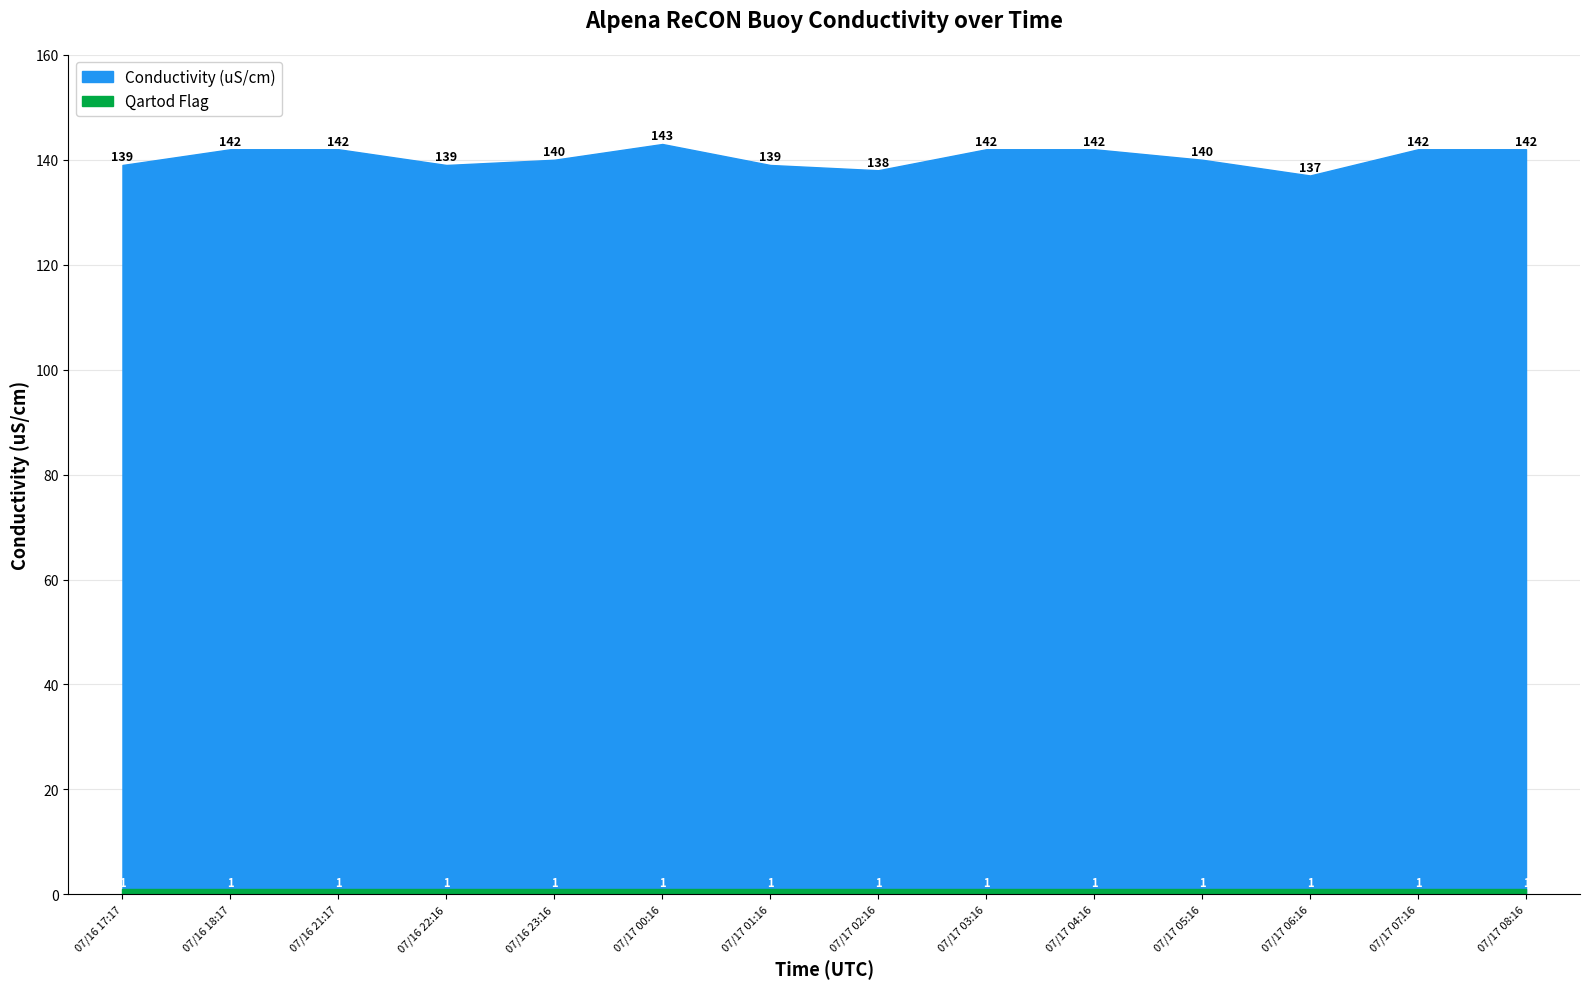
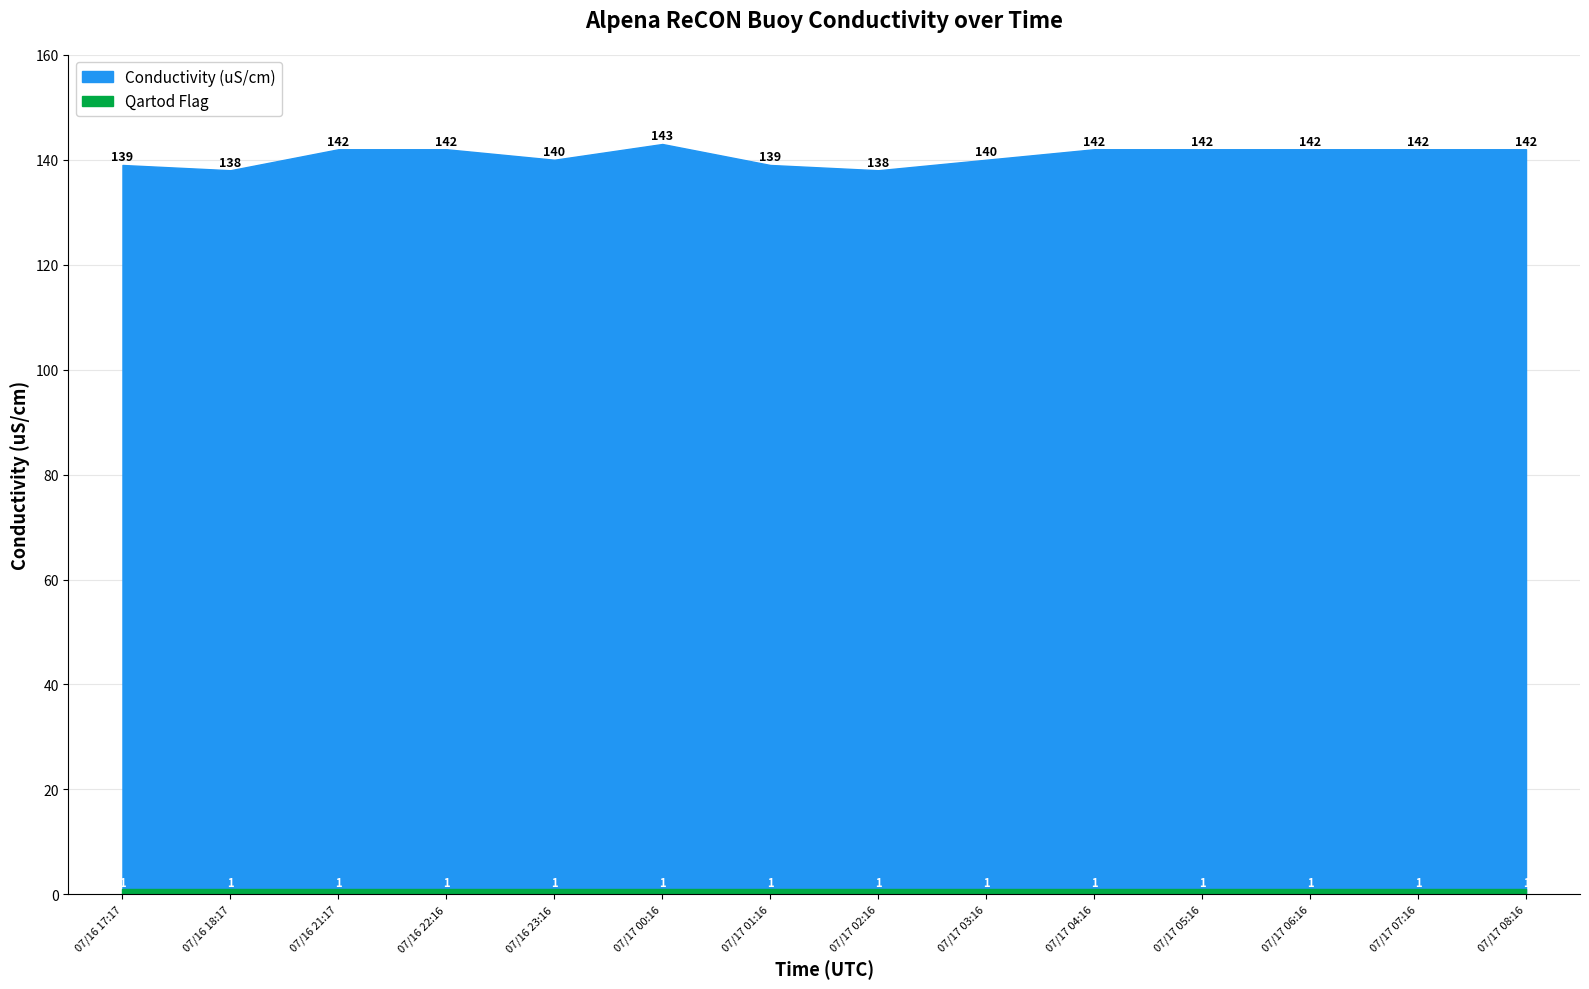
Conductivity (uS/cm), 07/16 18:17: 142 -> 138
Conductivity (uS/cm), 07/16 22:16: 139 -> 142
Conductivity (uS/cm), 07/17 03:16: 142 -> 140
Conductivity (uS/cm), 07/17 05:16: 140 -> 142
Conductivity (uS/cm), 07/17 06:16: 137 -> 142
